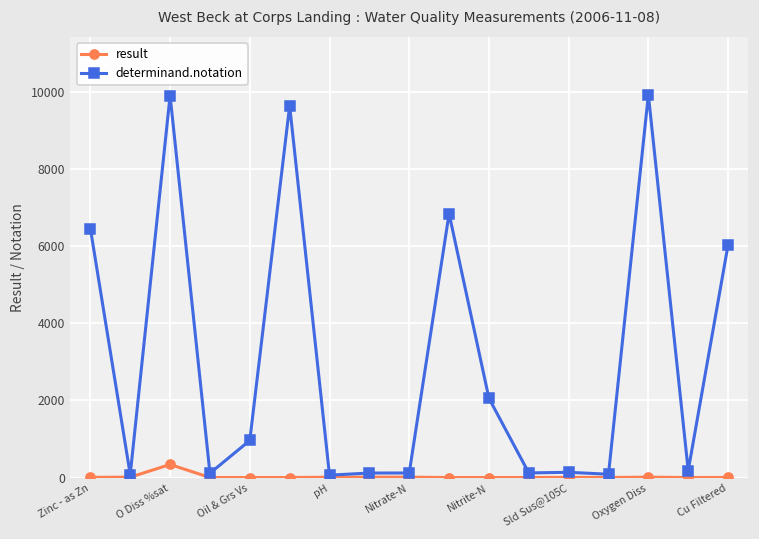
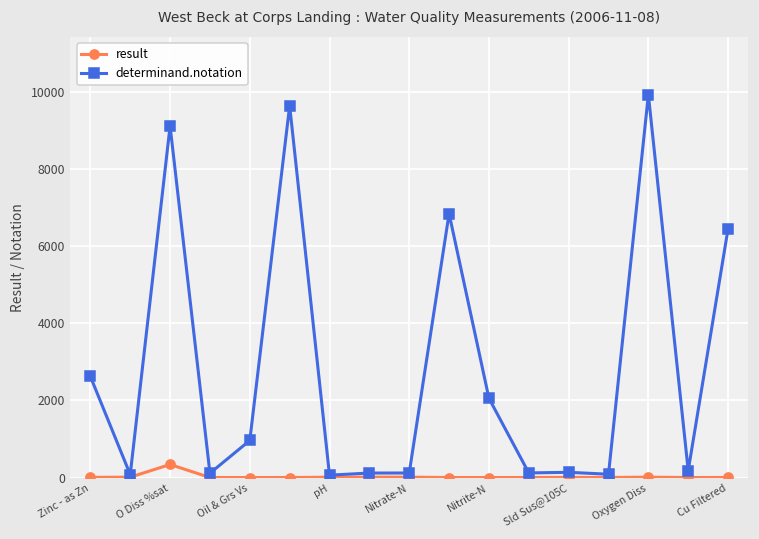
determinand.notation, Zinc - as Zn: 6500 -> 2600
determinand.notation, O Diss %sat: 9900 -> 9100
determinand.notation, Cu Filtered: 6000 -> 6500
